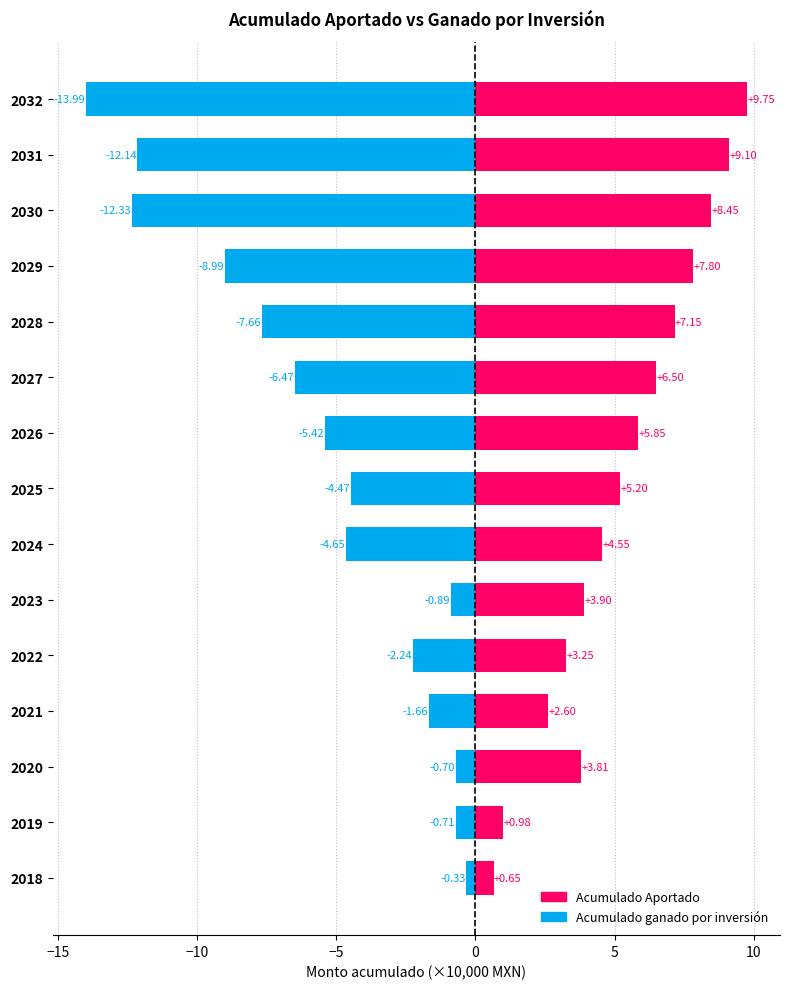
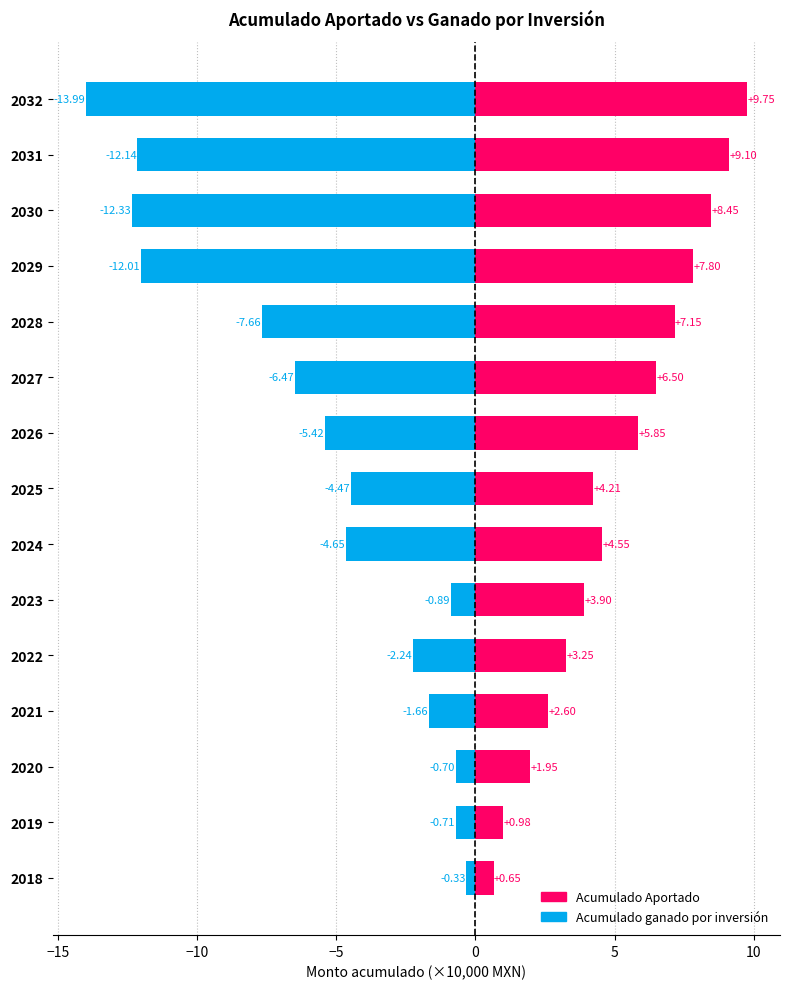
Acumulado ganado por inversión, 2029: -8.99 -> -12.01
Acumulado Aportado, 2025: +5.20 -> +4.21
Acumulado Aportado, 2020: +3.81 -> +1.95
